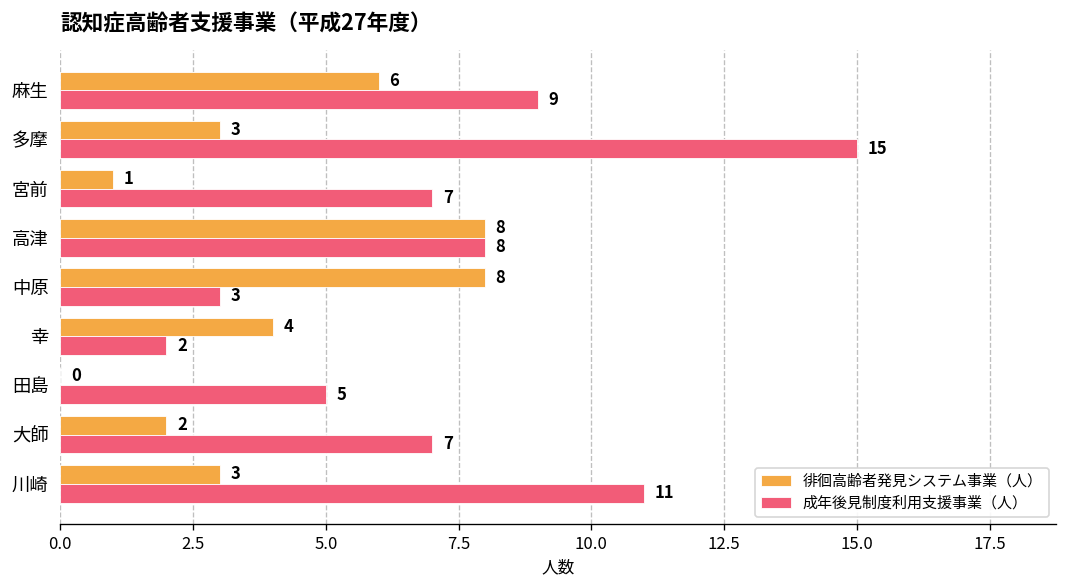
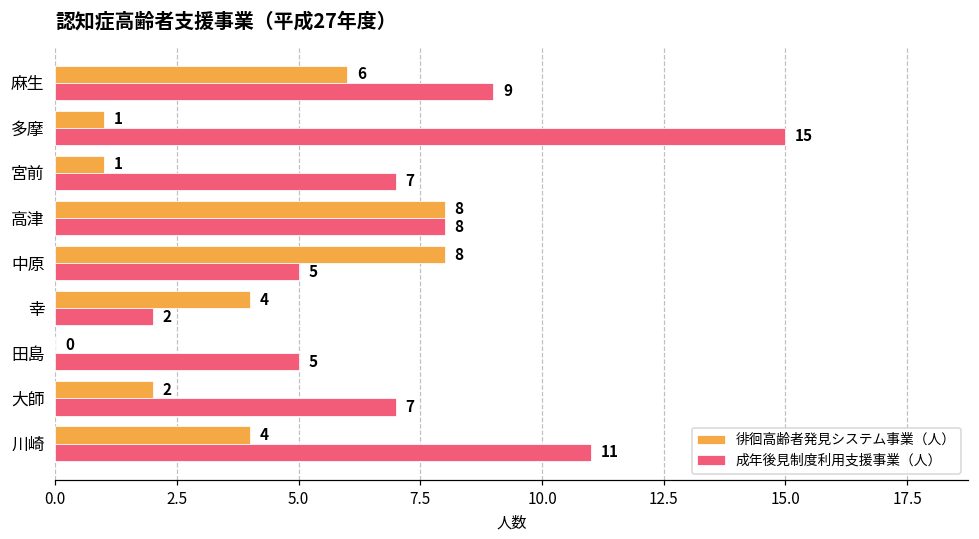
徘徊高齢者発見システム事業（人）, 多摩: 3 -> 1
成年後見制度利用支援事業（人）, 中原: 3 -> 5
徘徊高齢者発見システム事業（人）, 川崎: 3 -> 4
